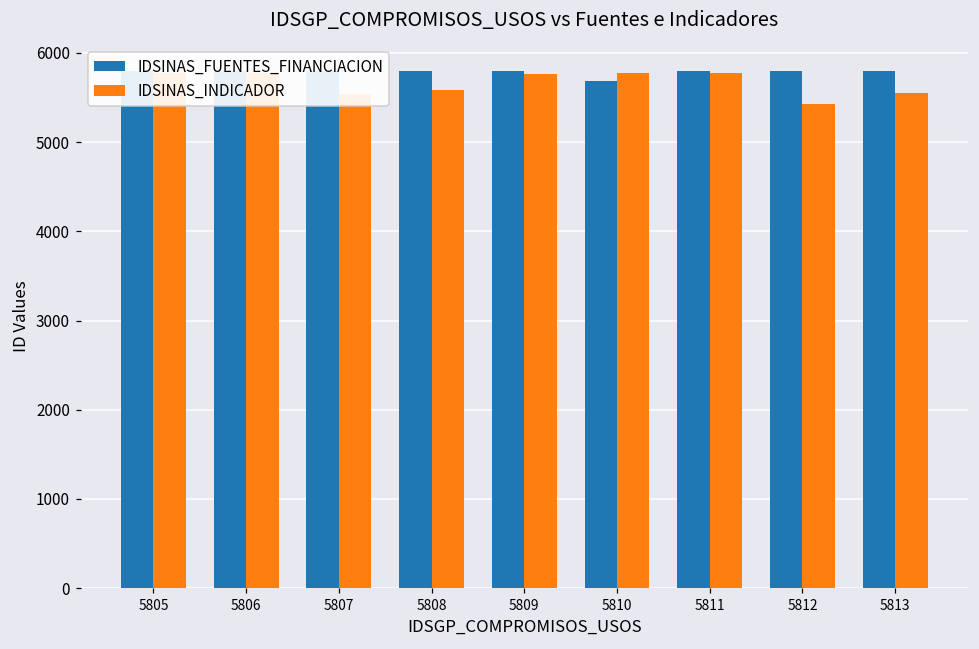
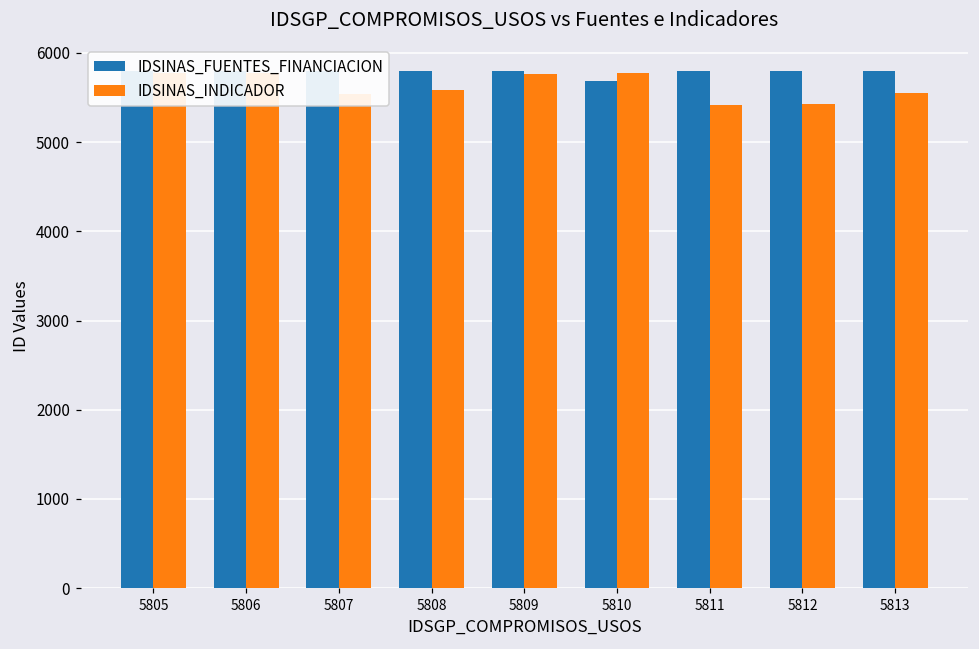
IDSINAS_INDICADOR, 5811: 5800 -> 5400
